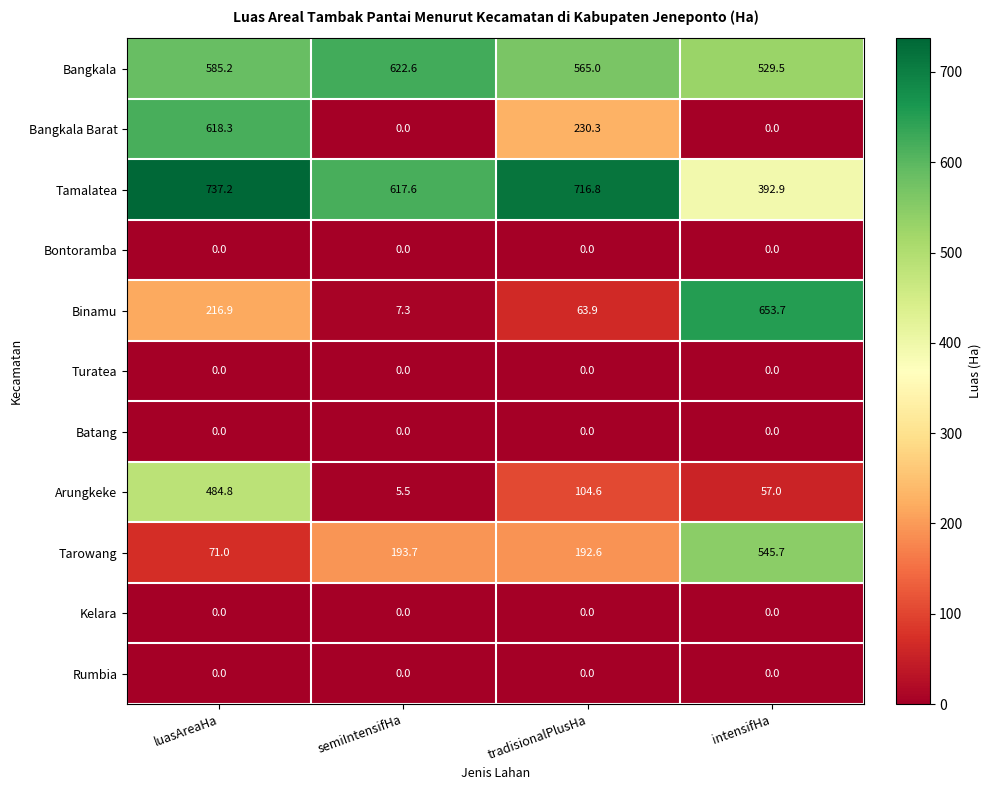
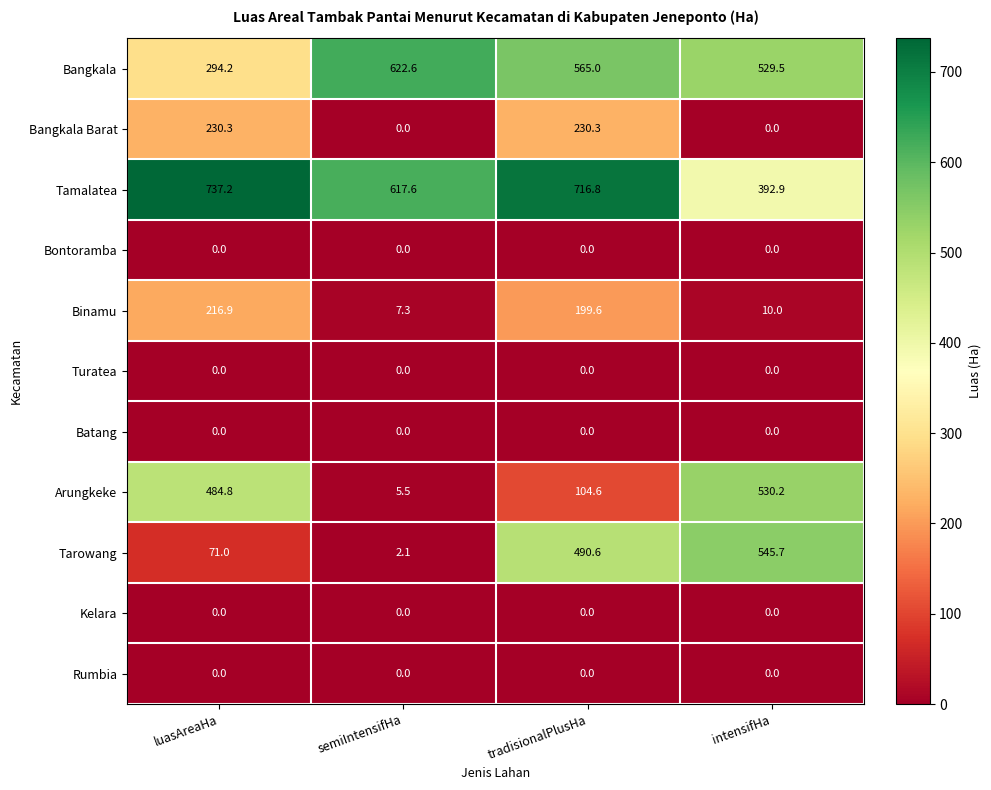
Bangkala, luasAreaHa: 585.2 -> 294.2
Bangkala Barat, luasAreaHa: 618.3 -> 230.3
Binamu, tradisionalPlusHa: 63.9 -> 199.6
Binamu, intensifHa: 653.7 -> 10.0
Arungkeke, intensifHa: 57.0 -> 530.2
Tarowang, semiIntensifHa: 193.7 -> 2.1
Tarowang, tradisionalPlusHa: 192.6 -> 490.6
